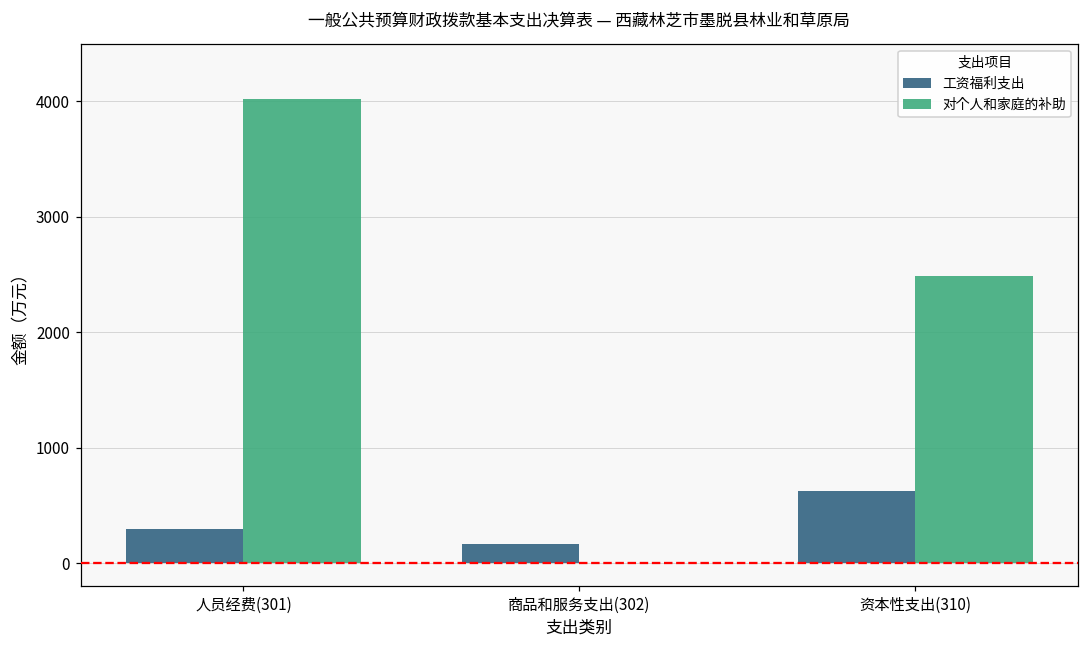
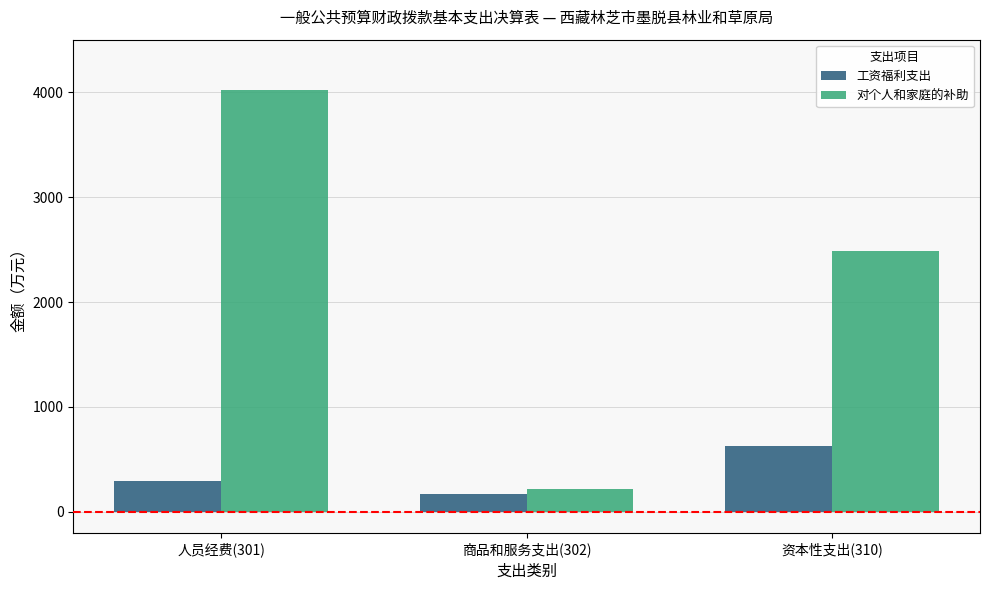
对个人和家庭的补助, 商品和服务支出(302): 0 -> 220
